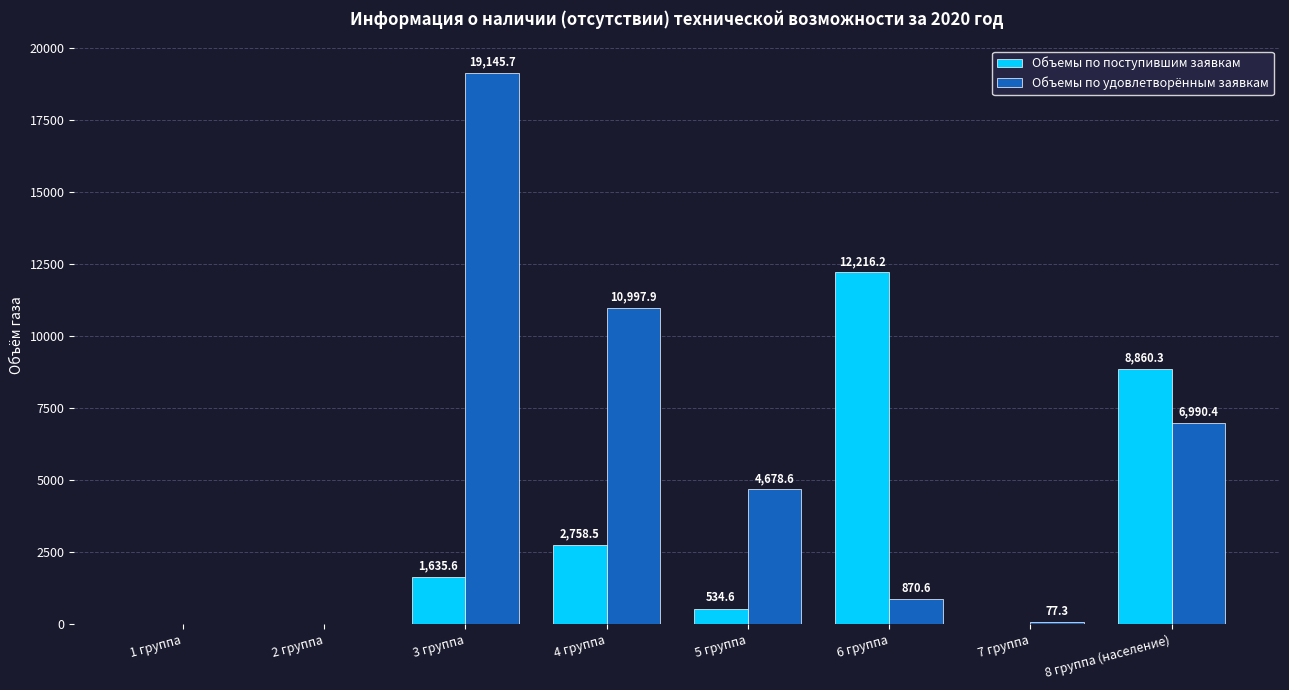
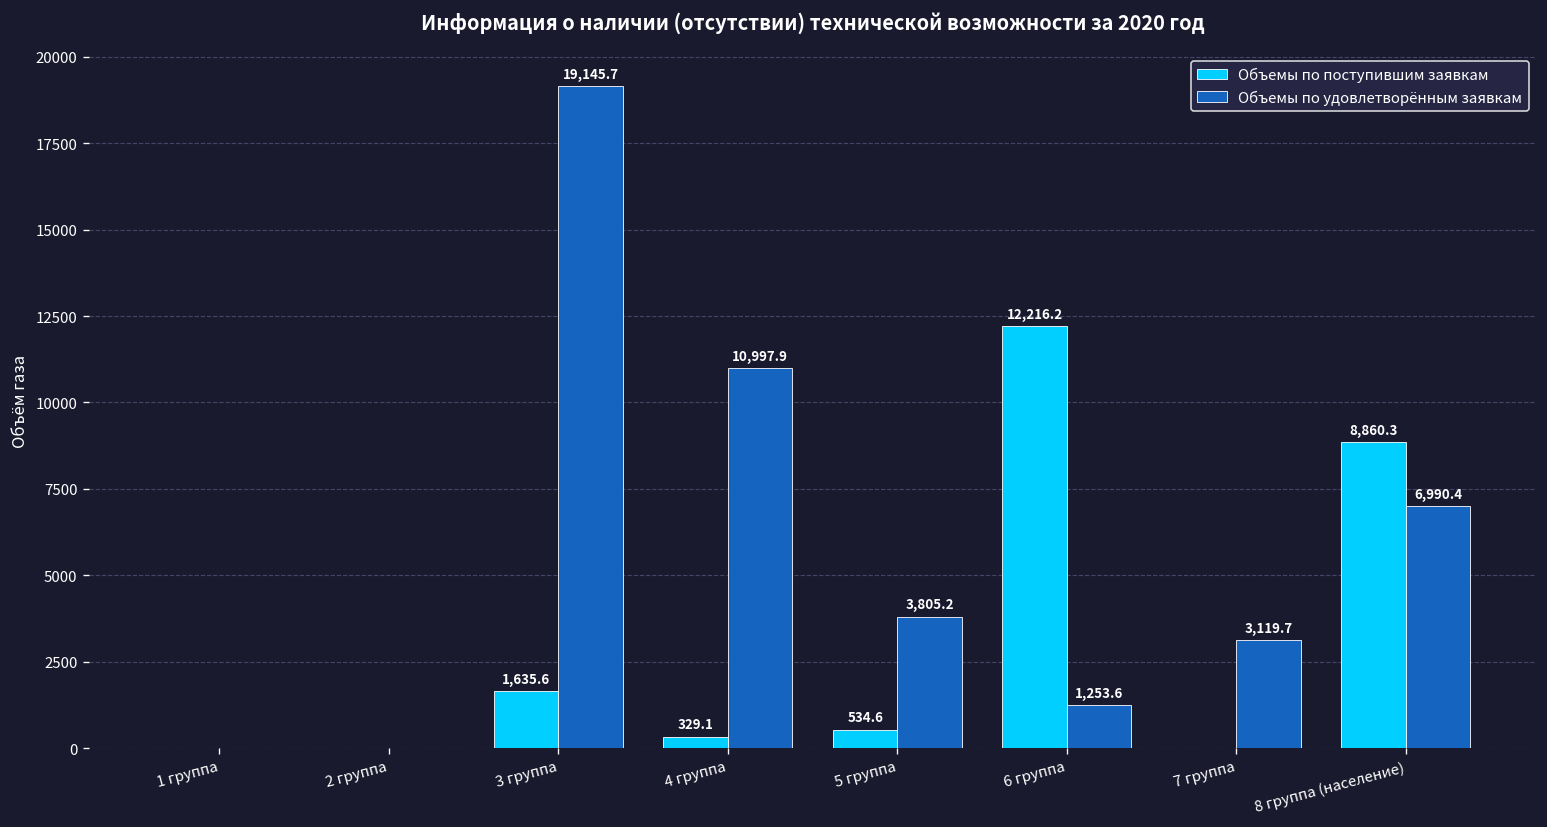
Объемы по поступившим заявкам, 4 группа: 2,758.5 -> 329.1
Объемы по удовлетворённым заявкам, 5 группа: 4,678.6 -> 3,805.2
Объемы по удовлетворённым заявкам, 6 группа: 870.6 -> 1,253.6
Объемы по удовлетворённым заявкам, 7 группа: 77.3 -> 3,119.7
